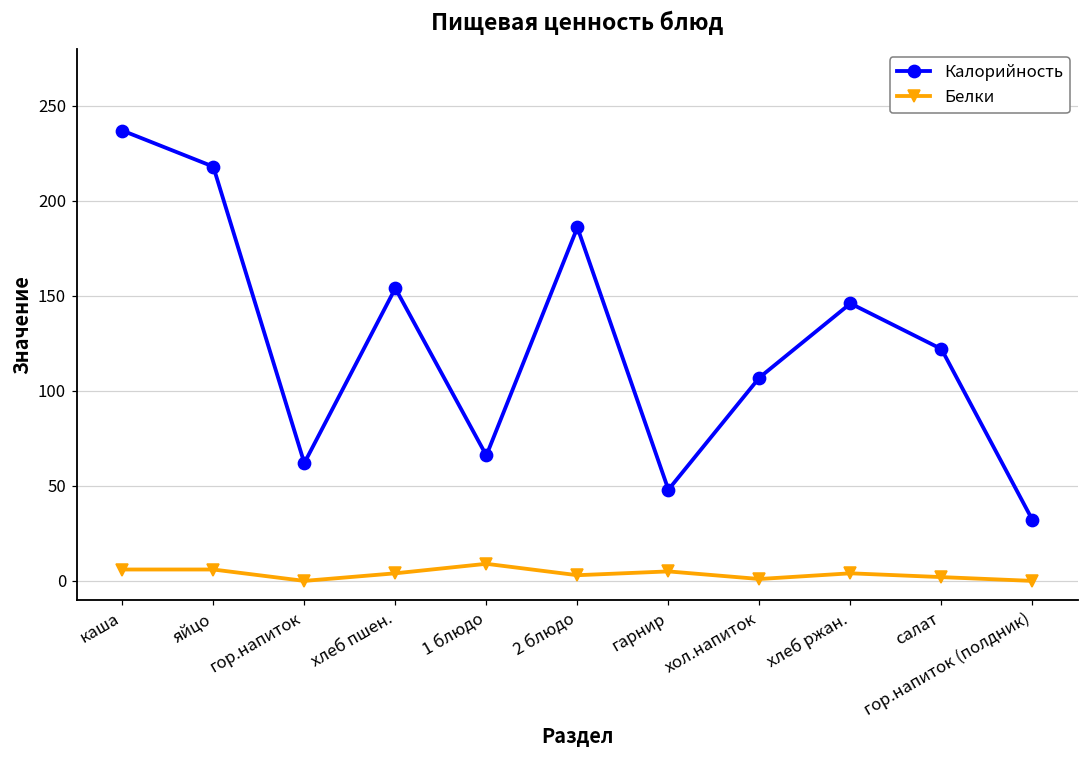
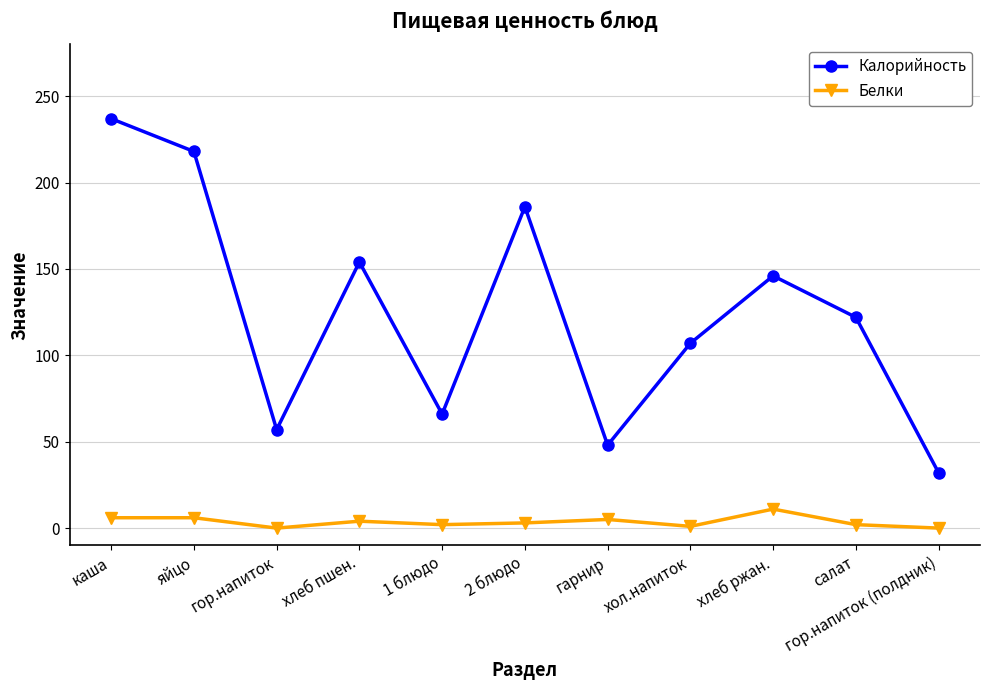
Калорийность, гор.напиток: 62 -> 57
Белки, 1 блюдо: 9 -> 2
Белки, хлеб ржан.: 4 -> 11
